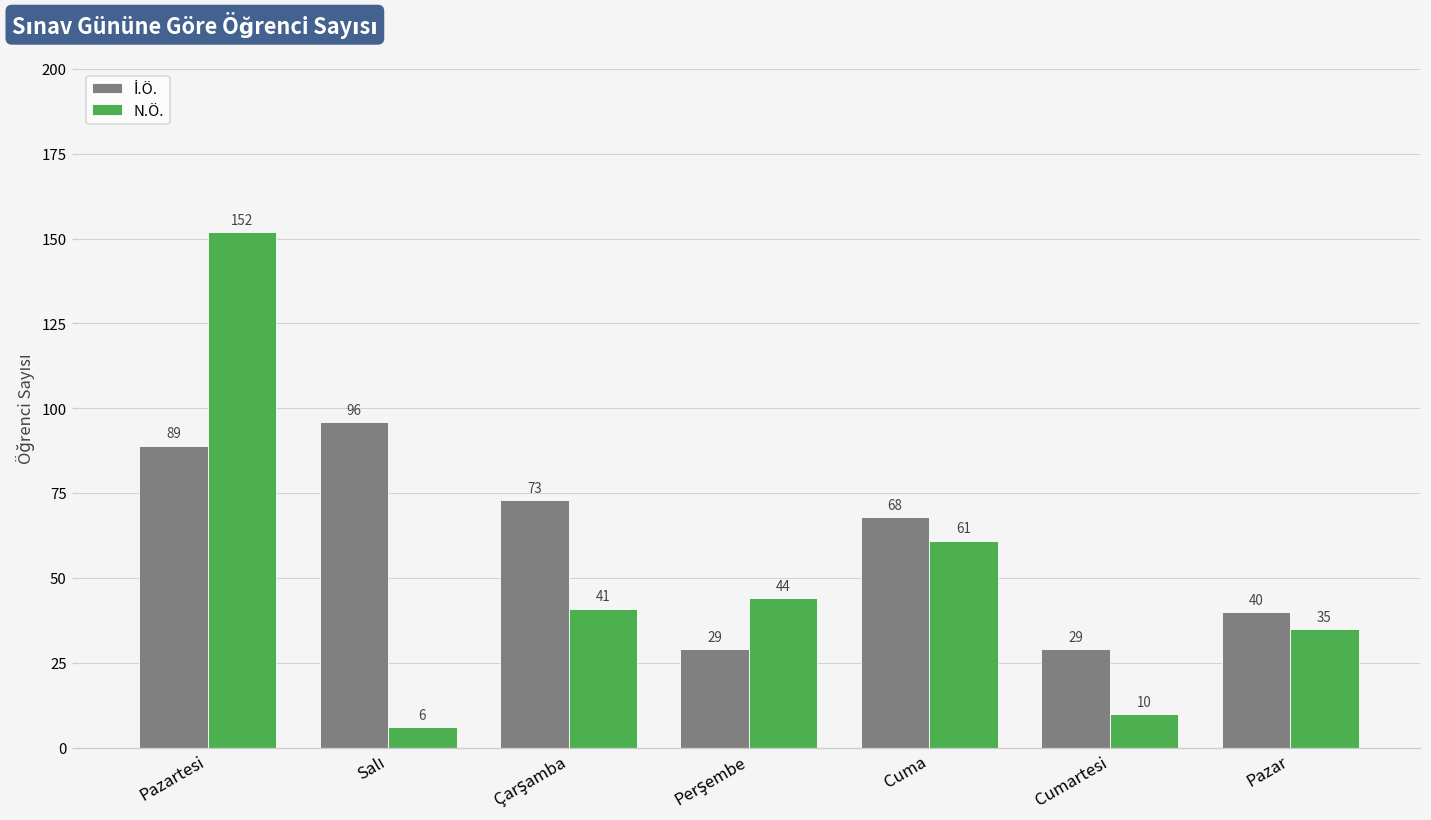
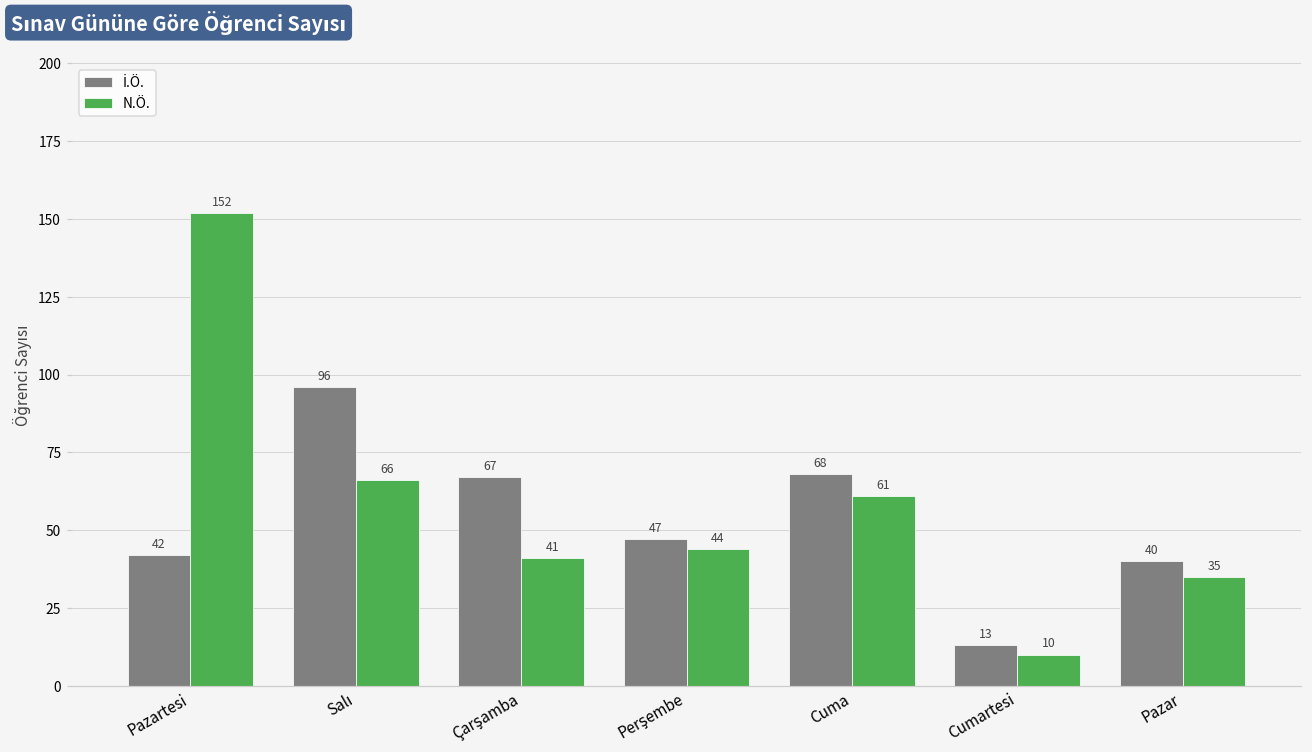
İ.Ö., Pazartesi: 89 -> 42
N.Ö., Salı: 6 -> 66
İ.Ö., Çarşamba: 73 -> 67
İ.Ö., Perşembe: 29 -> 47
İ.Ö., Cumartesi: 29 -> 13
